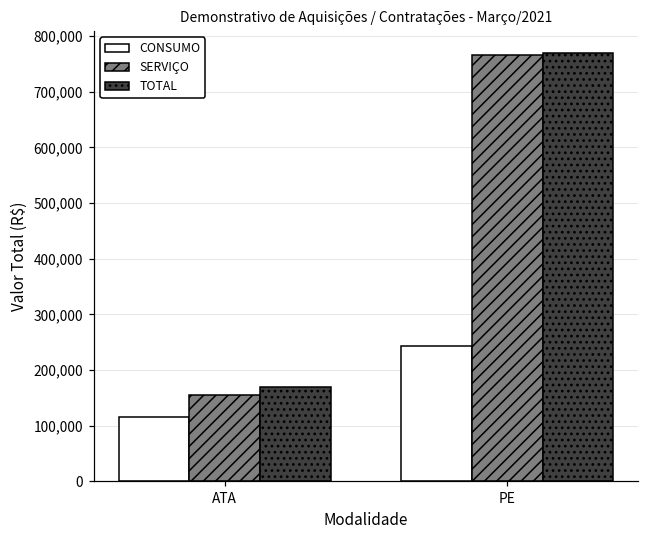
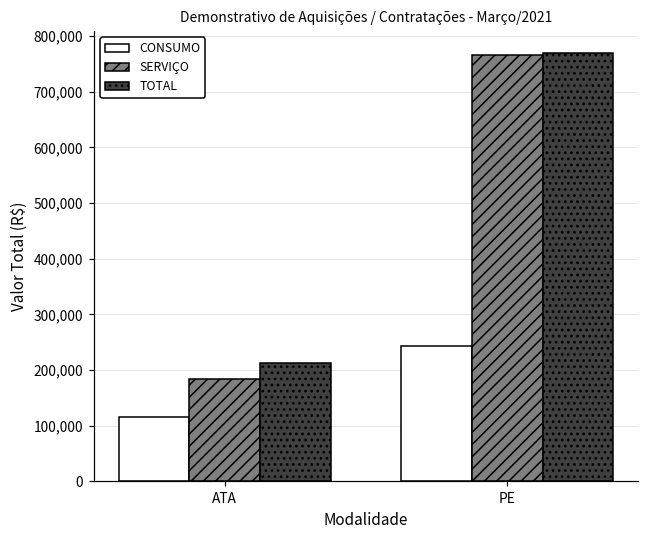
SERVIÇO, ATA: 160,000 -> 180,000
TOTAL, ATA: 170,000 -> 210,000
